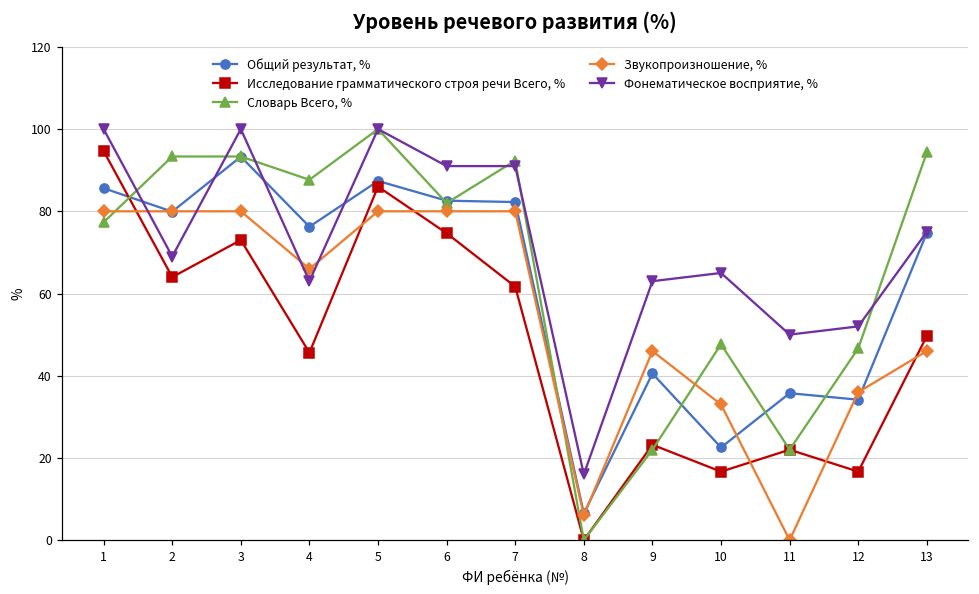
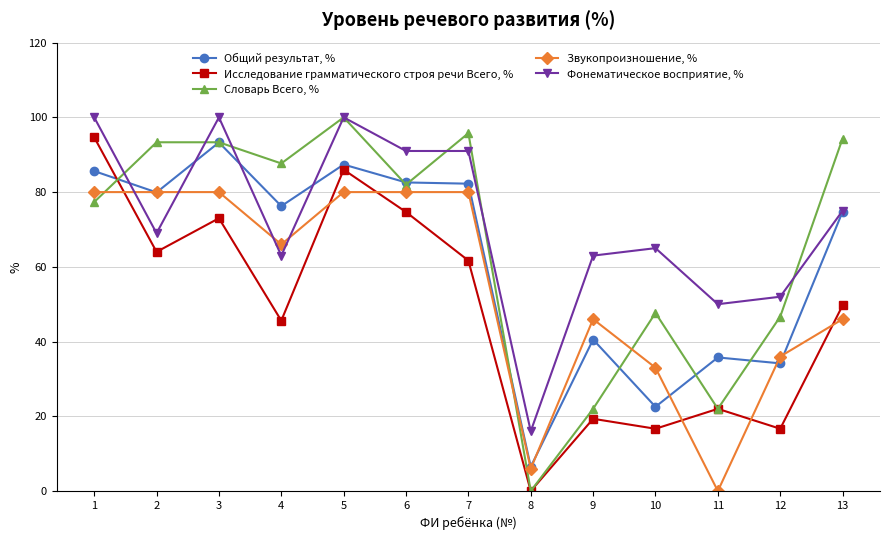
Словарь Всего, %, 7: 92 -> 96
Исследование грамматического строя речи Всего, %, 9: 23 -> 19
